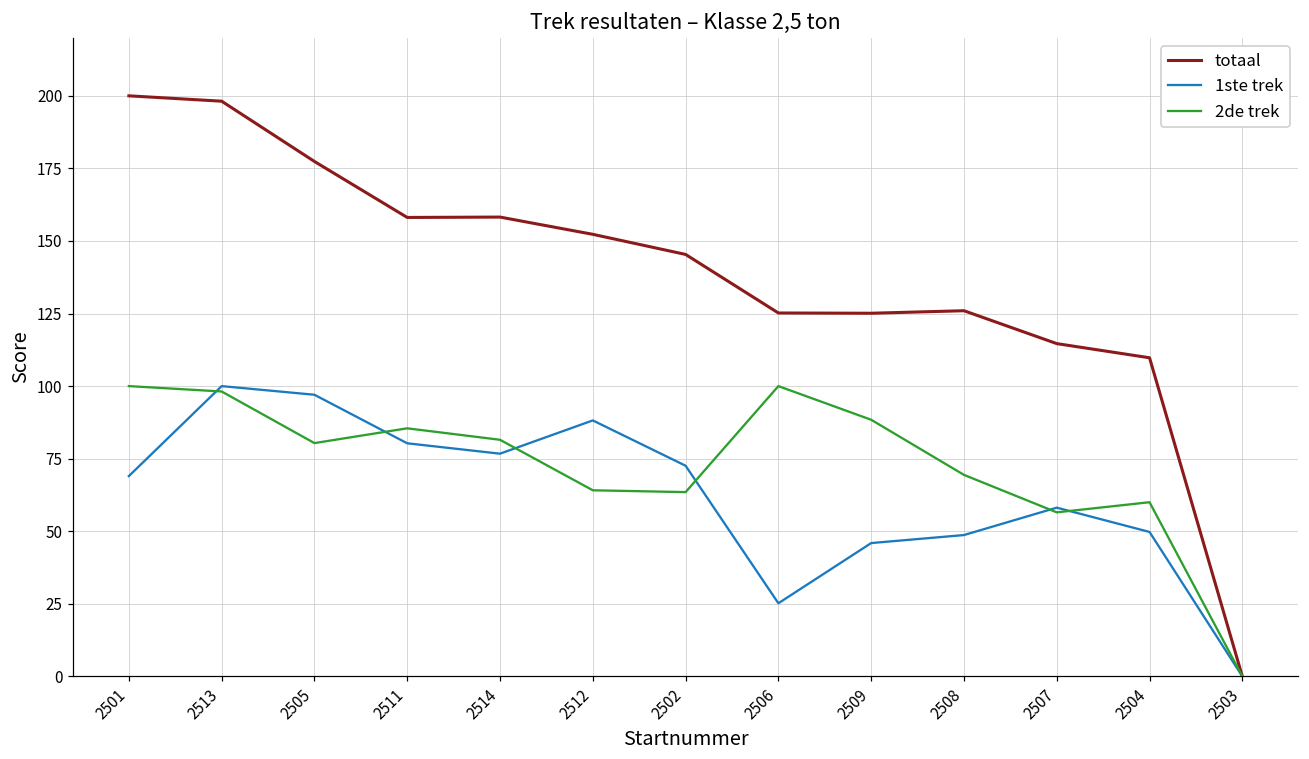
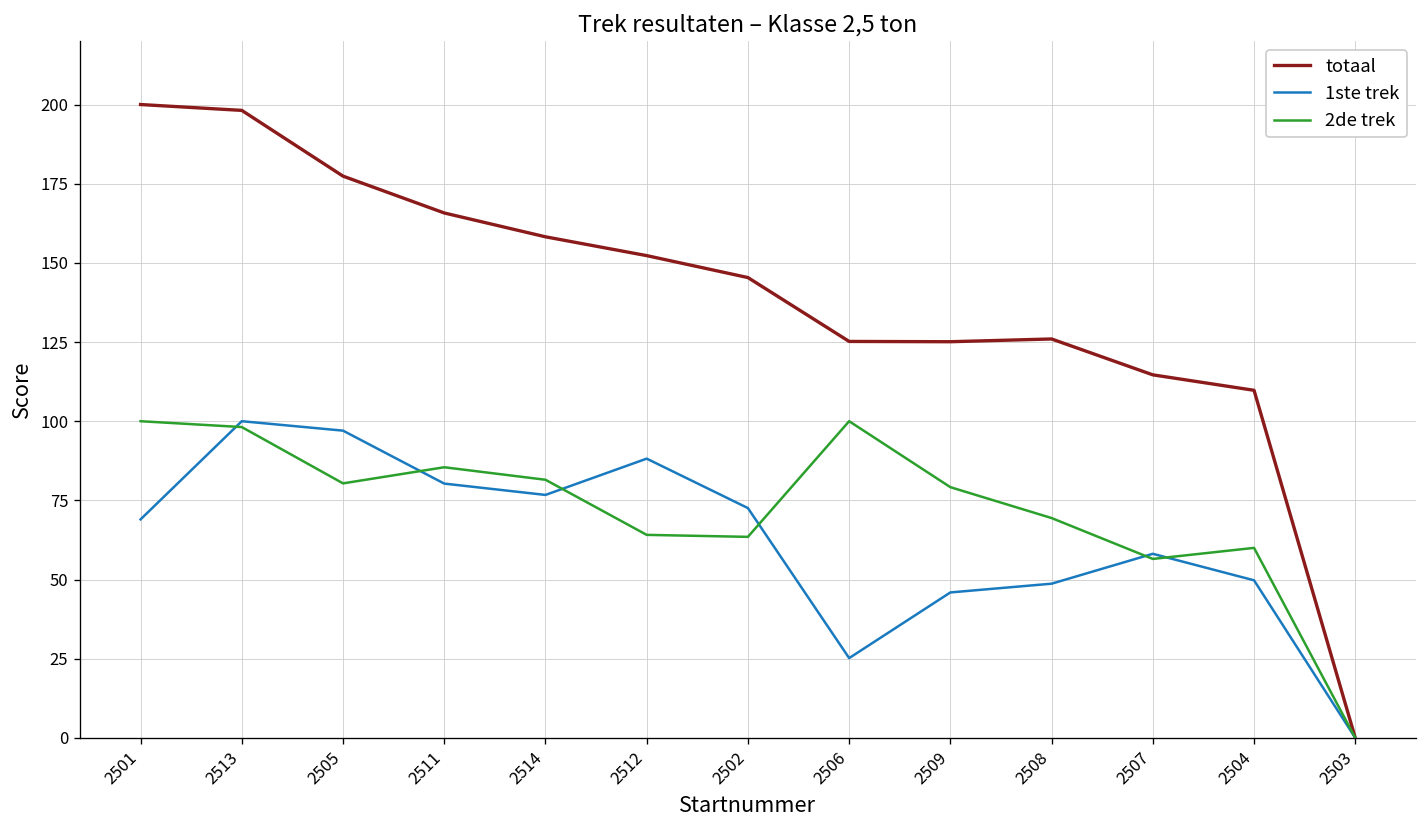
totaal, 2511: 158 -> 166
2de trek, 2509: 88 -> 79
